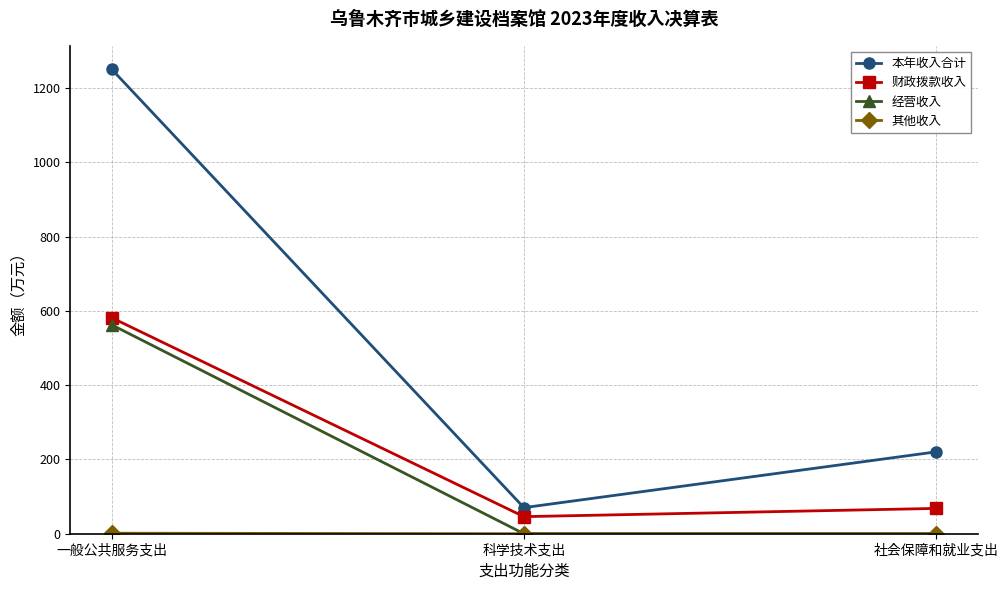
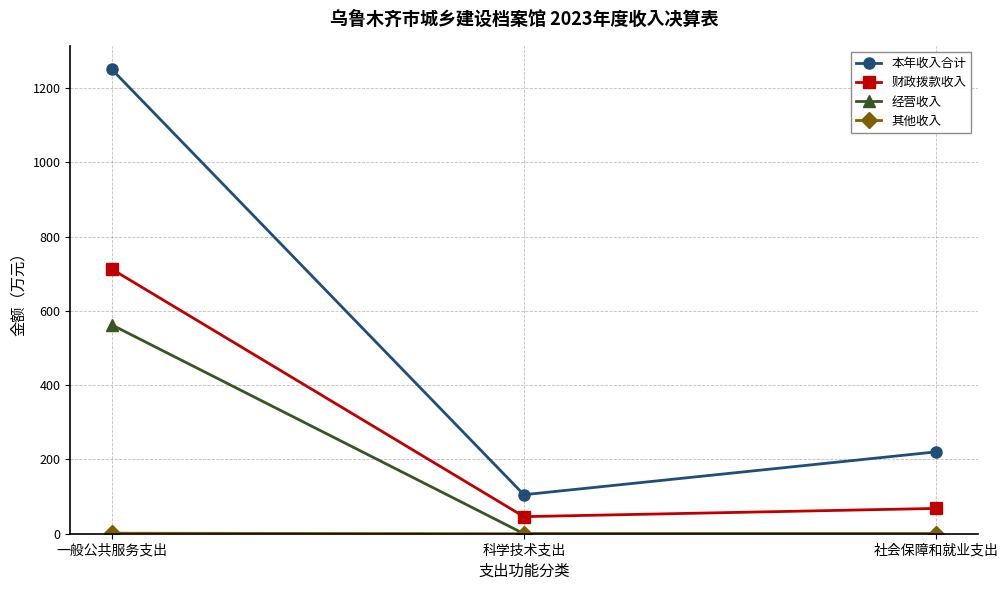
财政拨款收入, 一般公共服务支出: 580 -> 710
本年收入合计, 科学技术支出: 70 -> 110
